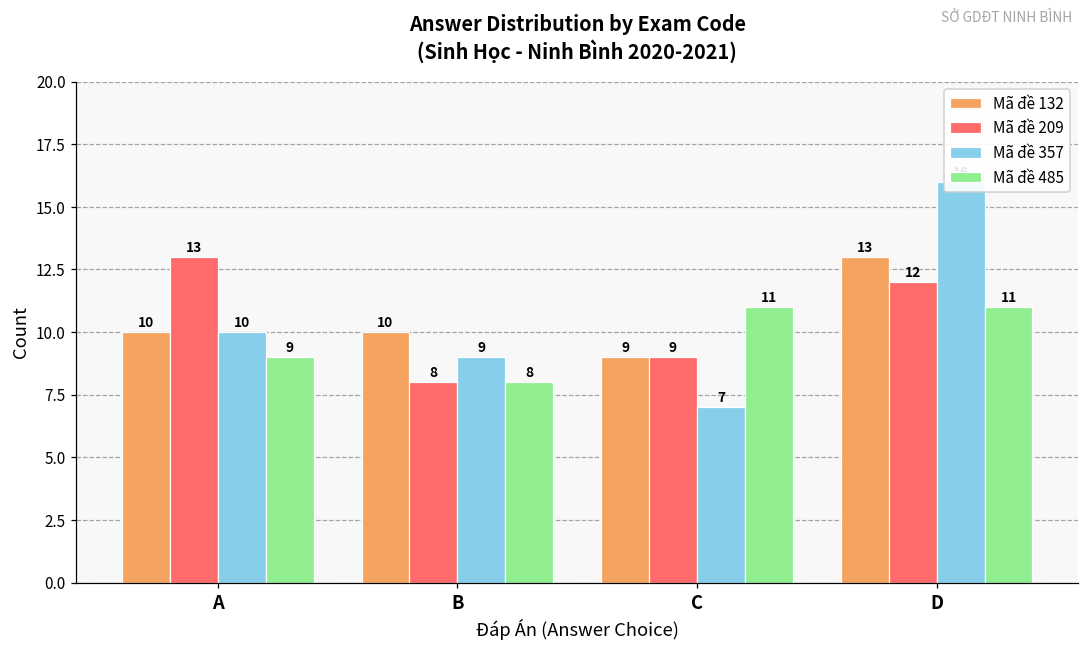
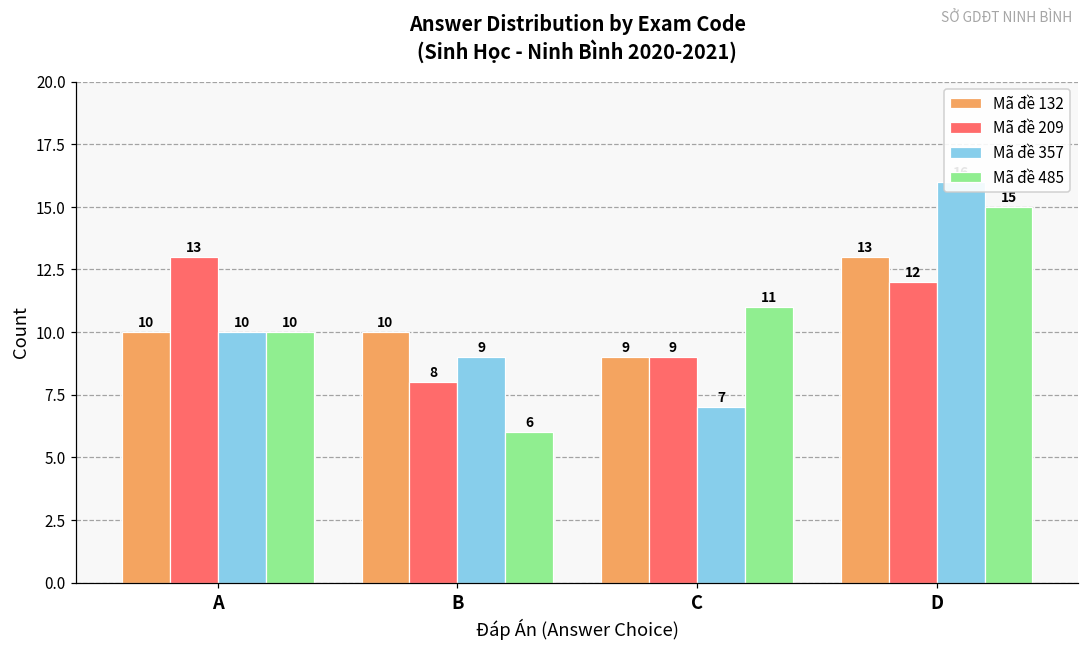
Mã đề 485, A: 9 -> 10
Mã đề 485, B: 8 -> 6
Mã đề 485, D: 11 -> 15
